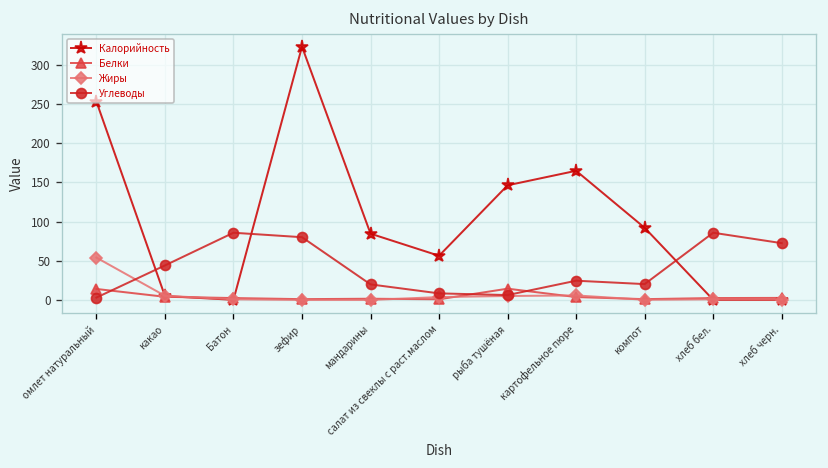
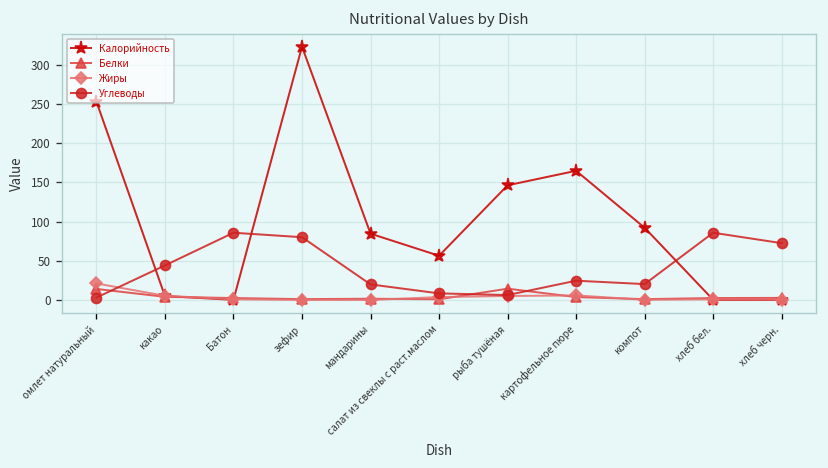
Жиры, омлет натуральный: 50 -> 20
